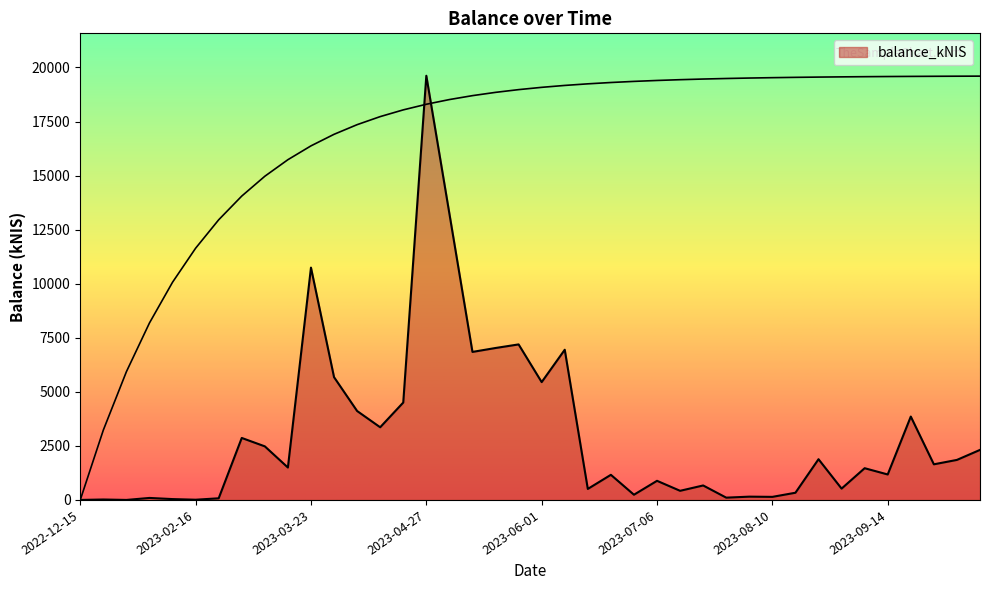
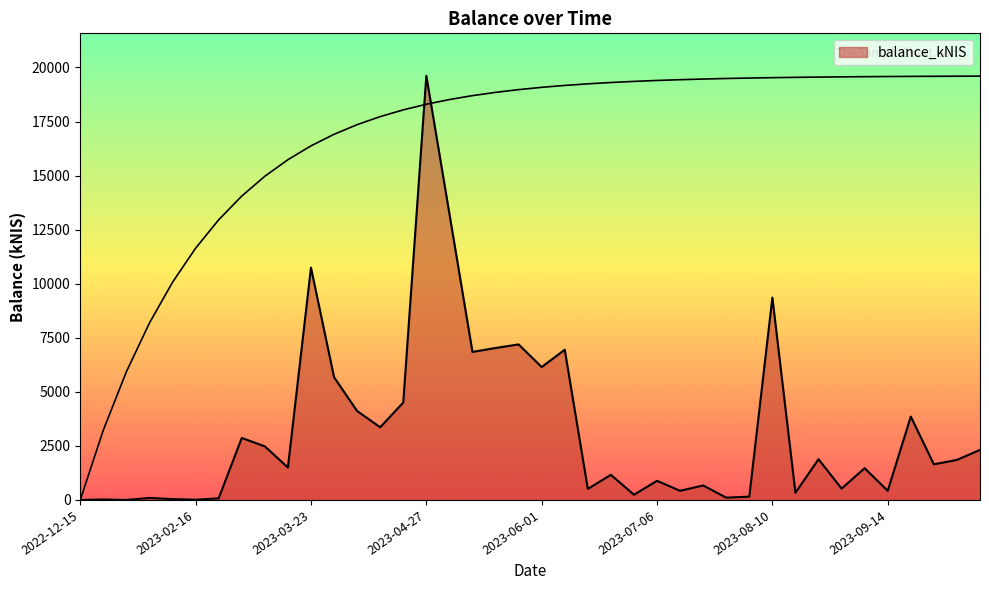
balance_kNIS, 2023-06-01: 5400 -> 6100
balance_kNIS, 2023-08-10: 100 -> 9400
balance_kNIS, 2023-09-14: 1200 -> 400
